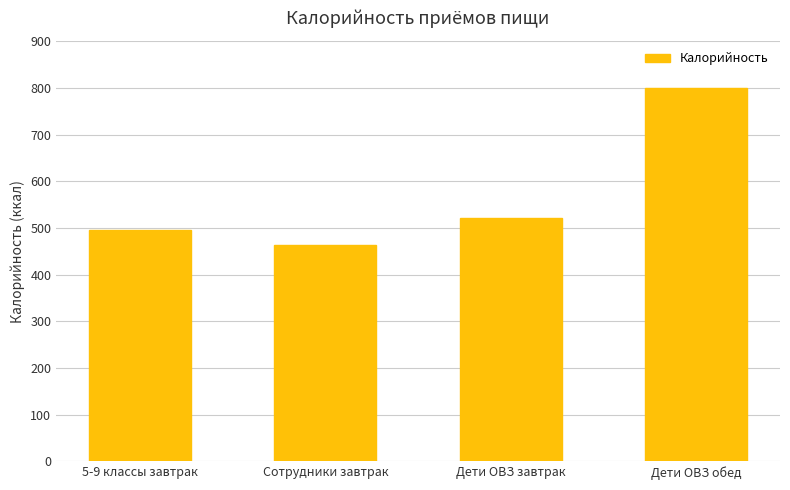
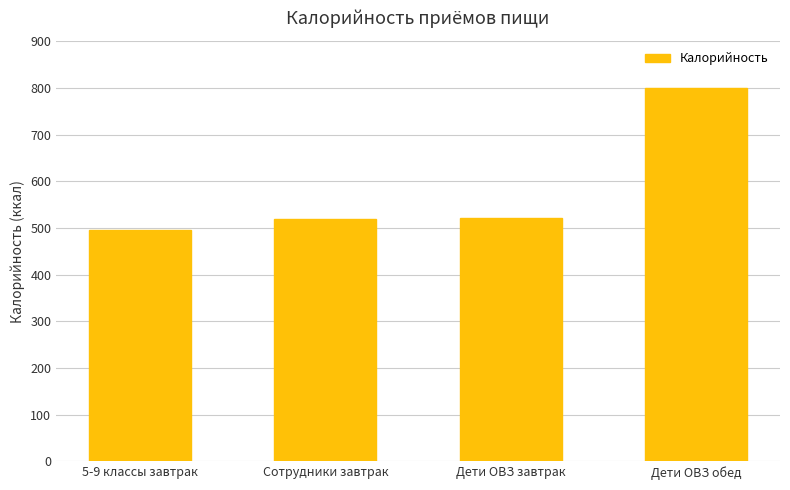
Сотрудники завтрак: 460 -> 520
